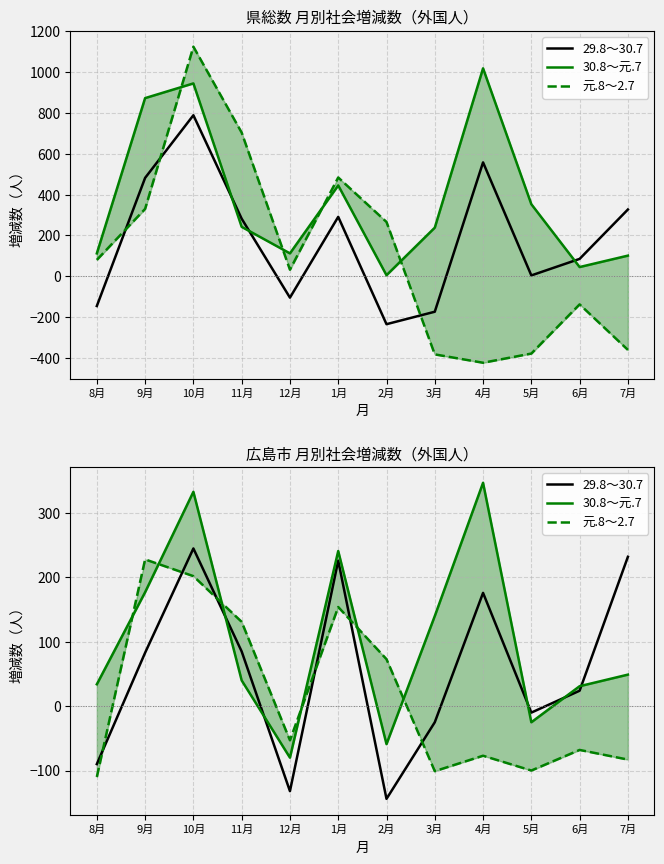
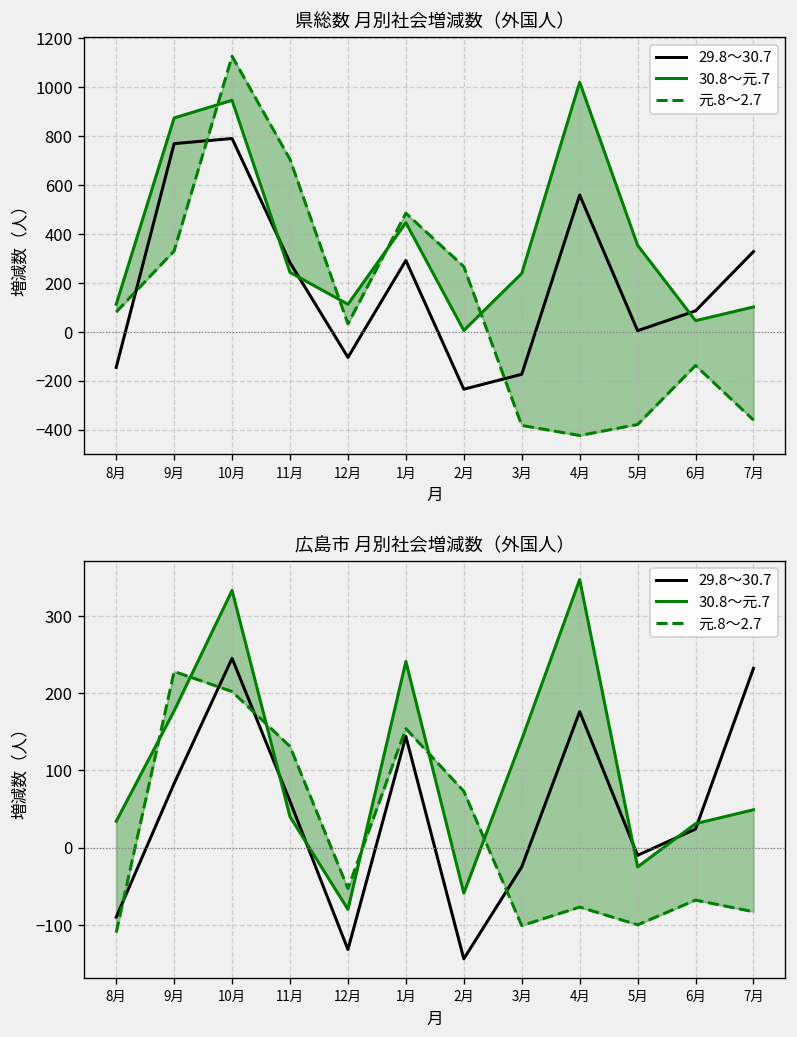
県総数 月別社会増減数（外国人）, 29.8～30.7, 9月: 480 -> 770
広島市 月別社会増減数（外国人）, 29.8～30.7, 11月: 90 -> 60
広島市 月別社会増減数（外国人）, 29.8～30.7, 1月: 230 -> 140
